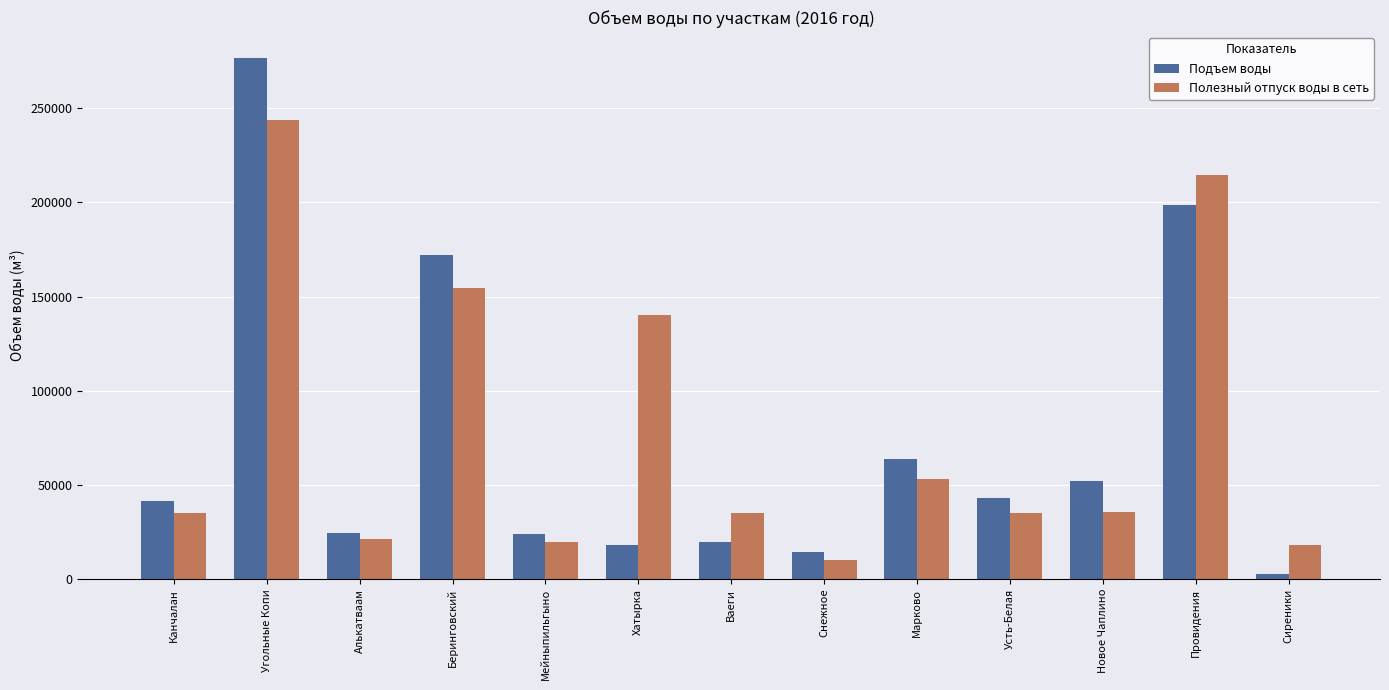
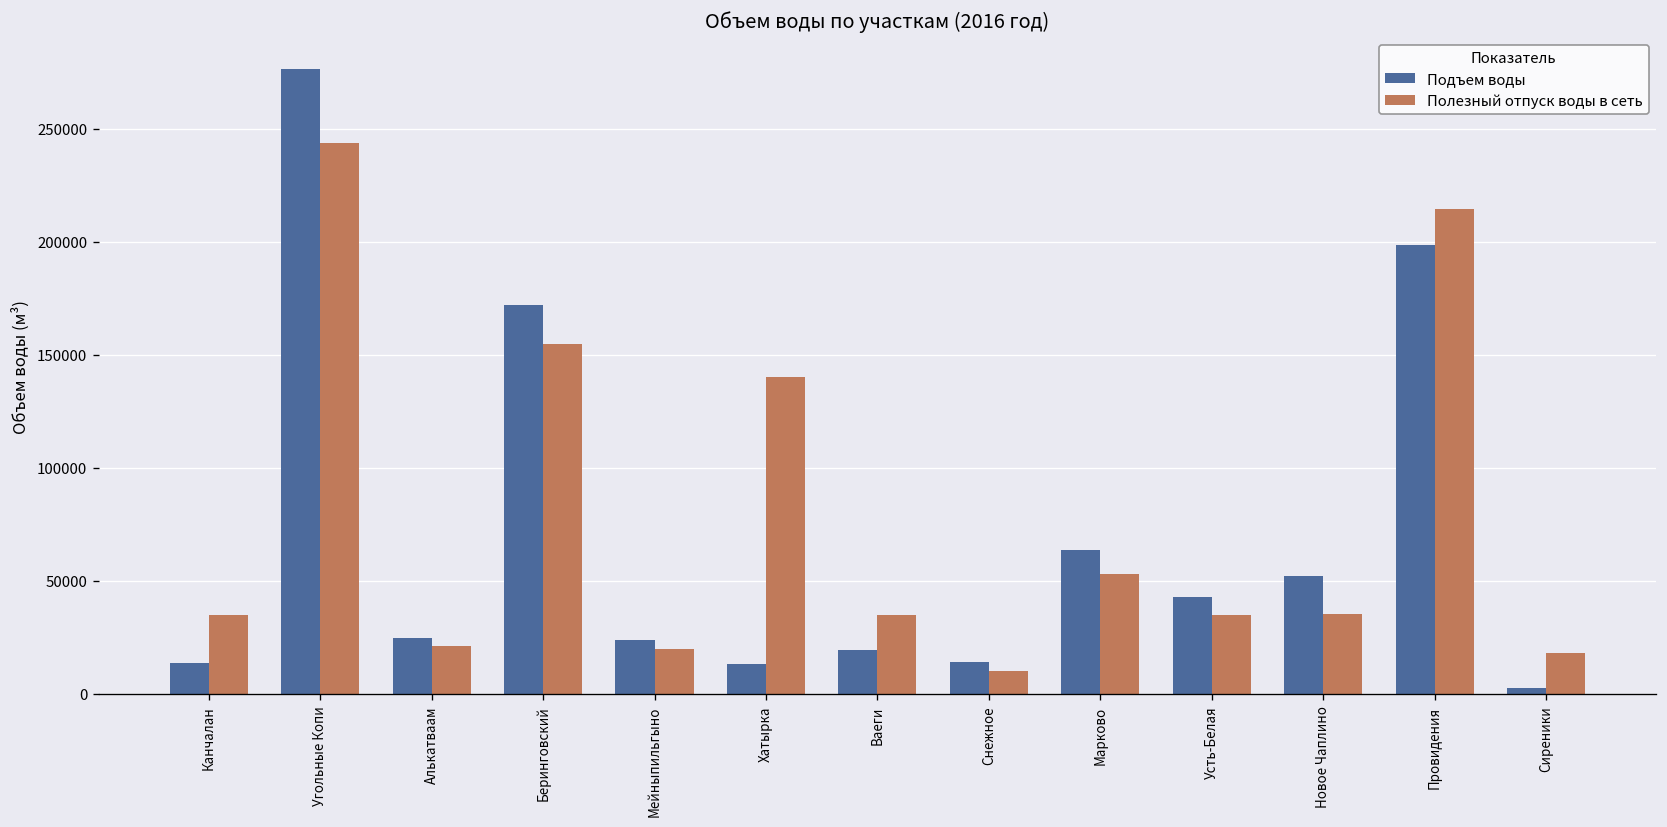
Подъем воды, Канчалан: 41000 -> 14000
Подъем воды, Хатырка: 18000 -> 13000
